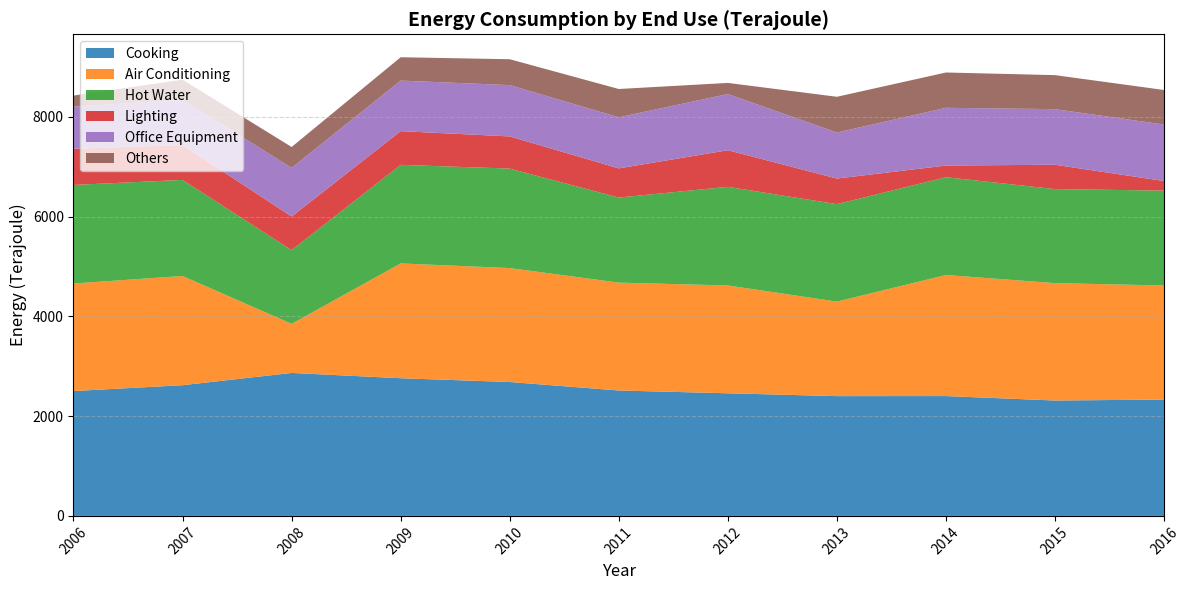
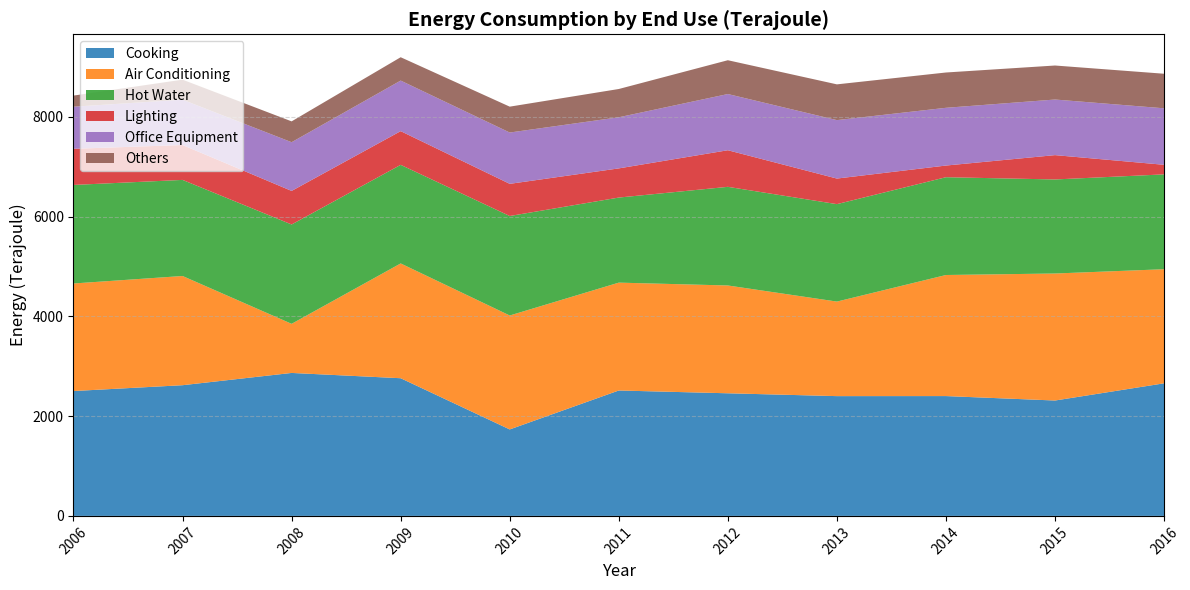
Hot Water, 2008: 1500 -> 2000
Cooking, 2010: 2700 -> 1700
Others, 2012: 200 -> 700
Office Equipment, 2013: 900 -> 1200
Air Conditioning, 2015: 2400 -> 2500
Cooking, 2016: 2300 -> 2700
